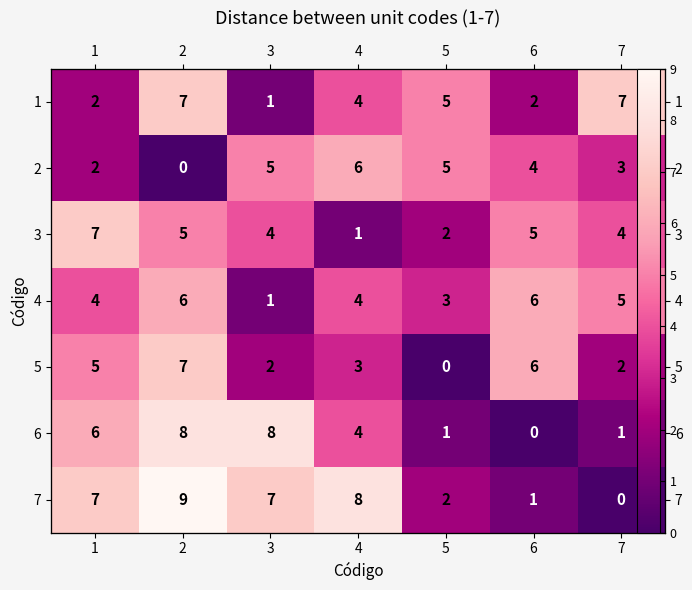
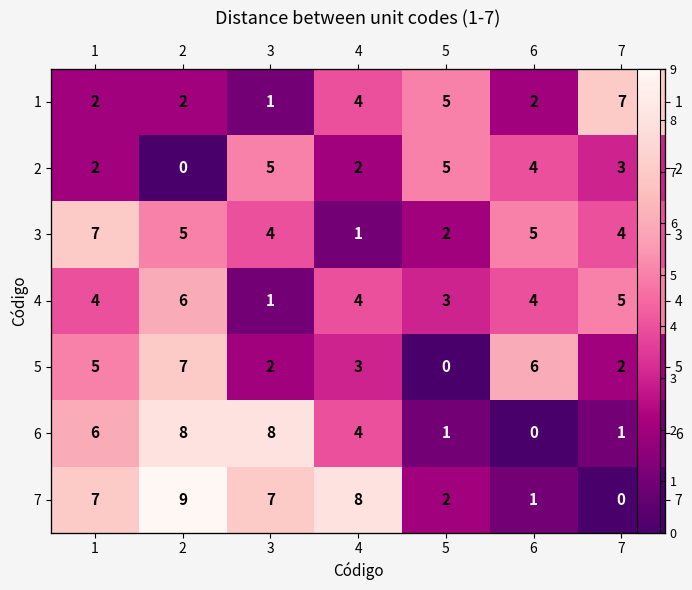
1, 2: 7 -> 2
2, 4: 6 -> 2
4, 6: 6 -> 4
